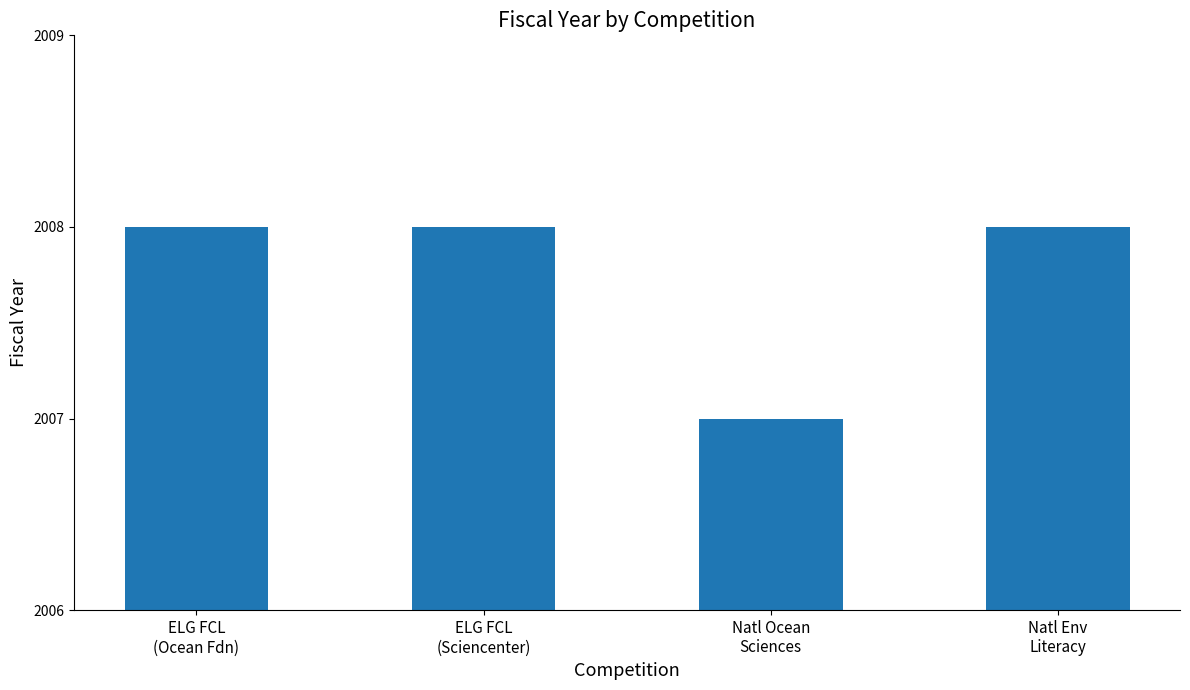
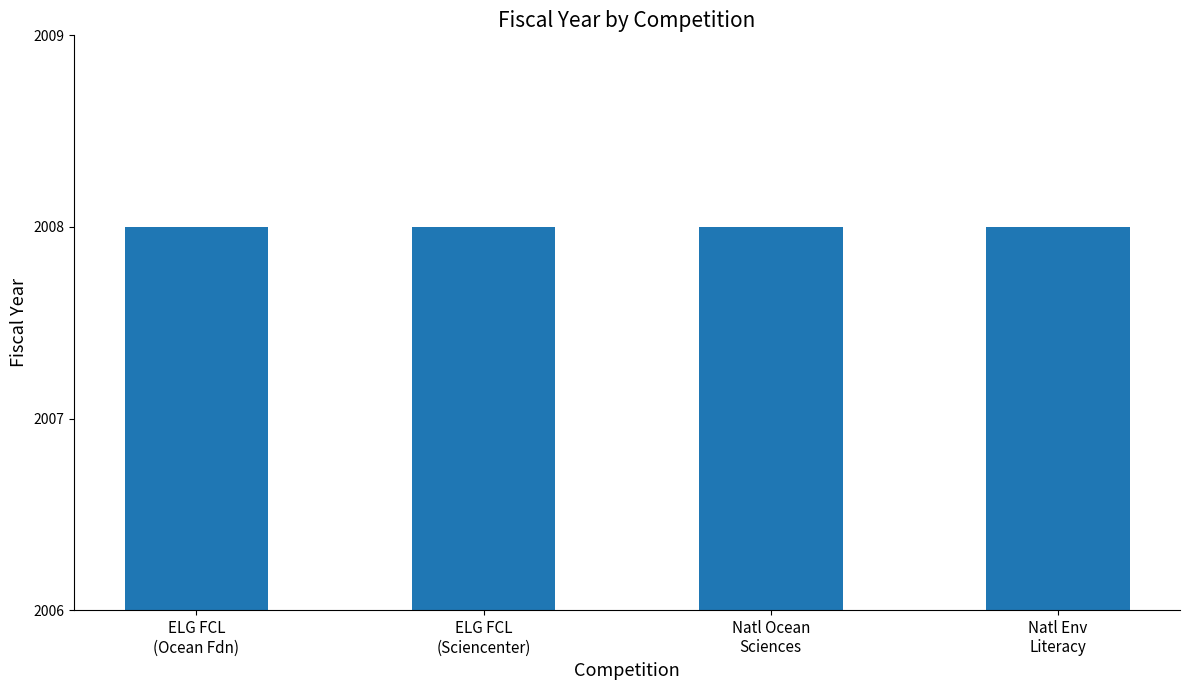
Natl Ocean Sciences: 2007 -> 2008
